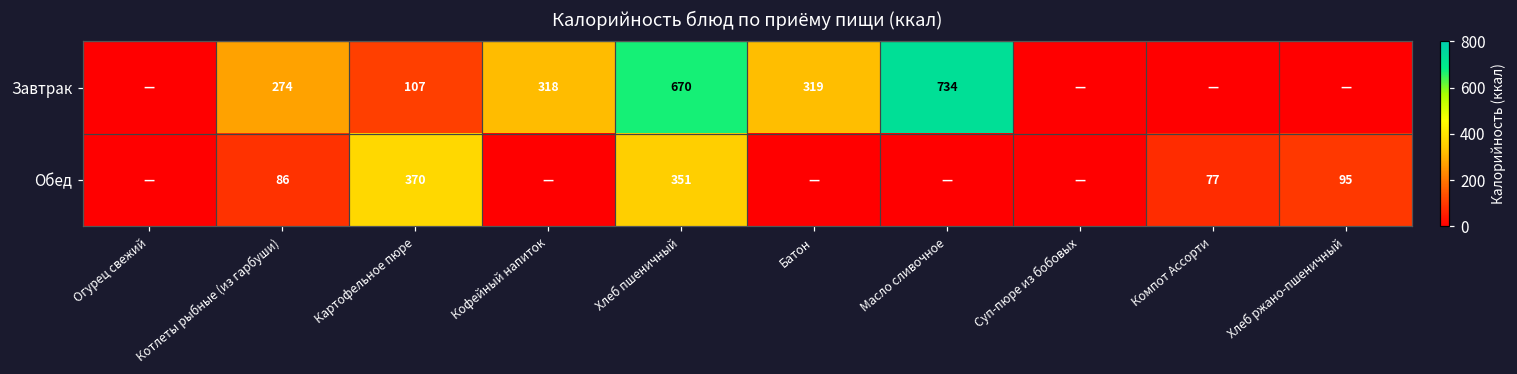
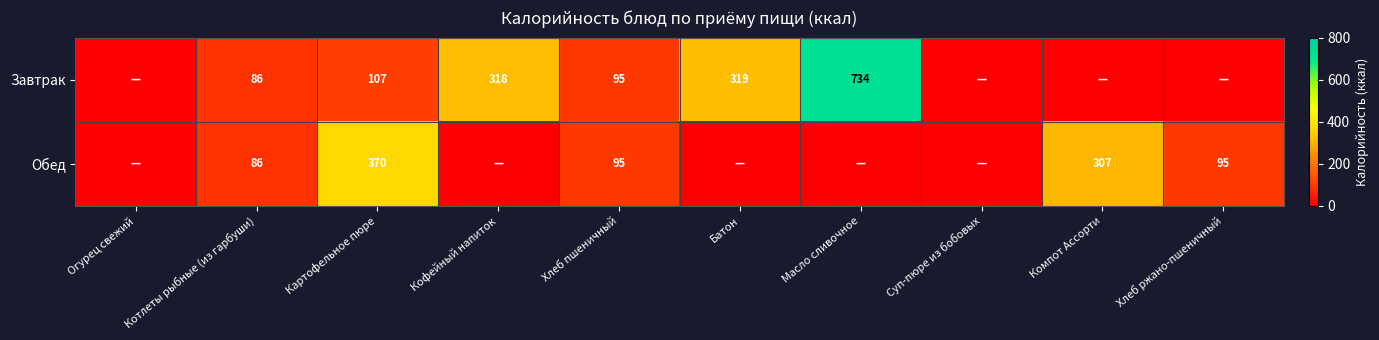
Завтрак, Котлеты рыбные (из гарбуши): 274 -> 86
Завтрак, Хлеб пшеничный: 670 -> 95
Обед, Хлеб пшеничный: 351 -> 95
Обед, Компот Ассорти: 77 -> 307
